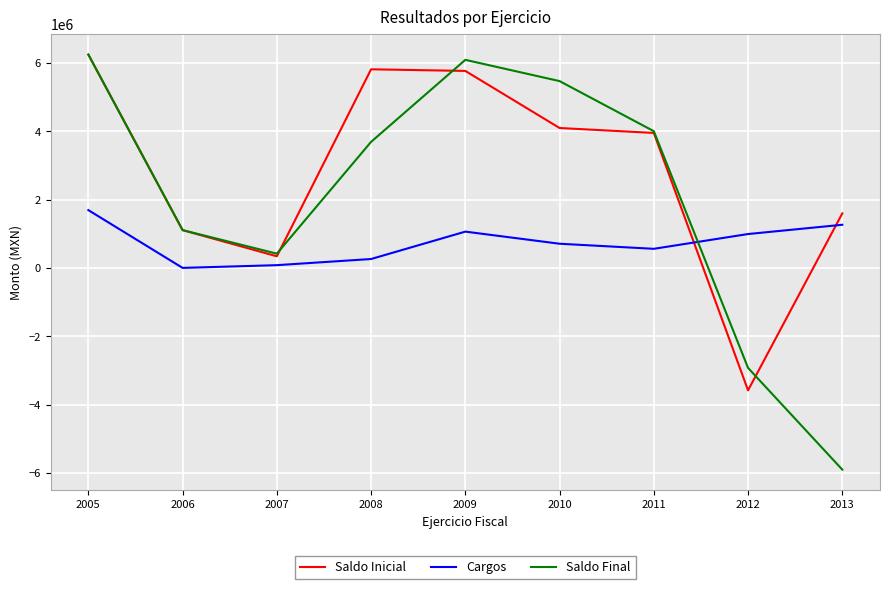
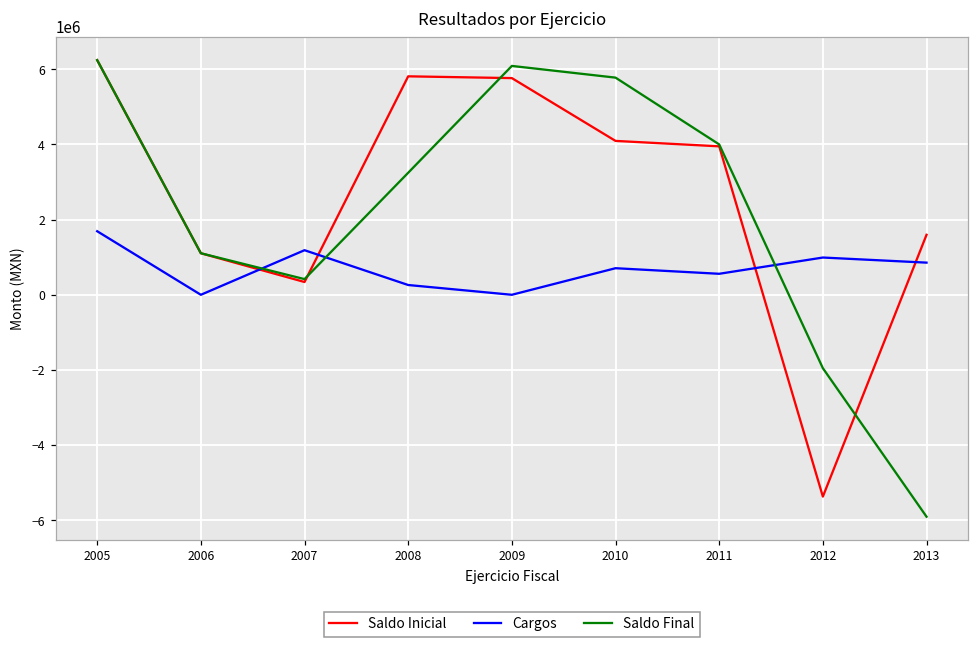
Cargos, 2007: 100000 -> 1200000
Saldo Final, 2008: 3700000 -> 3200000
Cargos, 2009: 1100000 -> 0
Saldo Final, 2010: 5500000 -> 5800000
Saldo Inicial, 2012: -3600000 -> -5400000
Saldo Final, 2012: -2900000 -> -2000000
Cargos, 2013: 1300000 -> 900000
